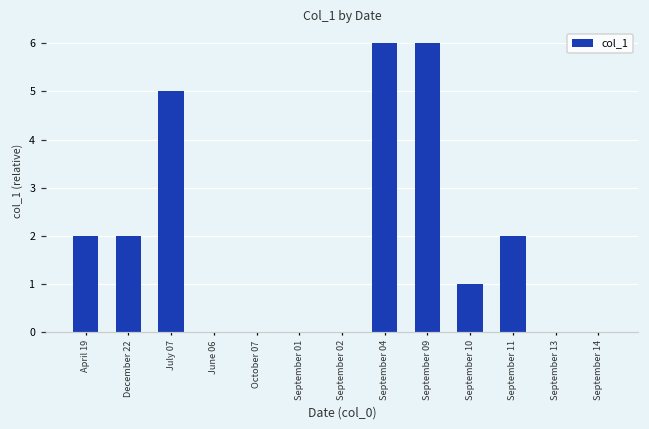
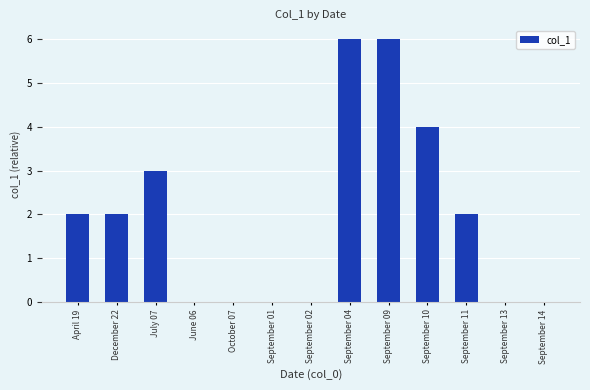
July 07: 5.0 -> 3.0
September 10: 1.0 -> 4.0
